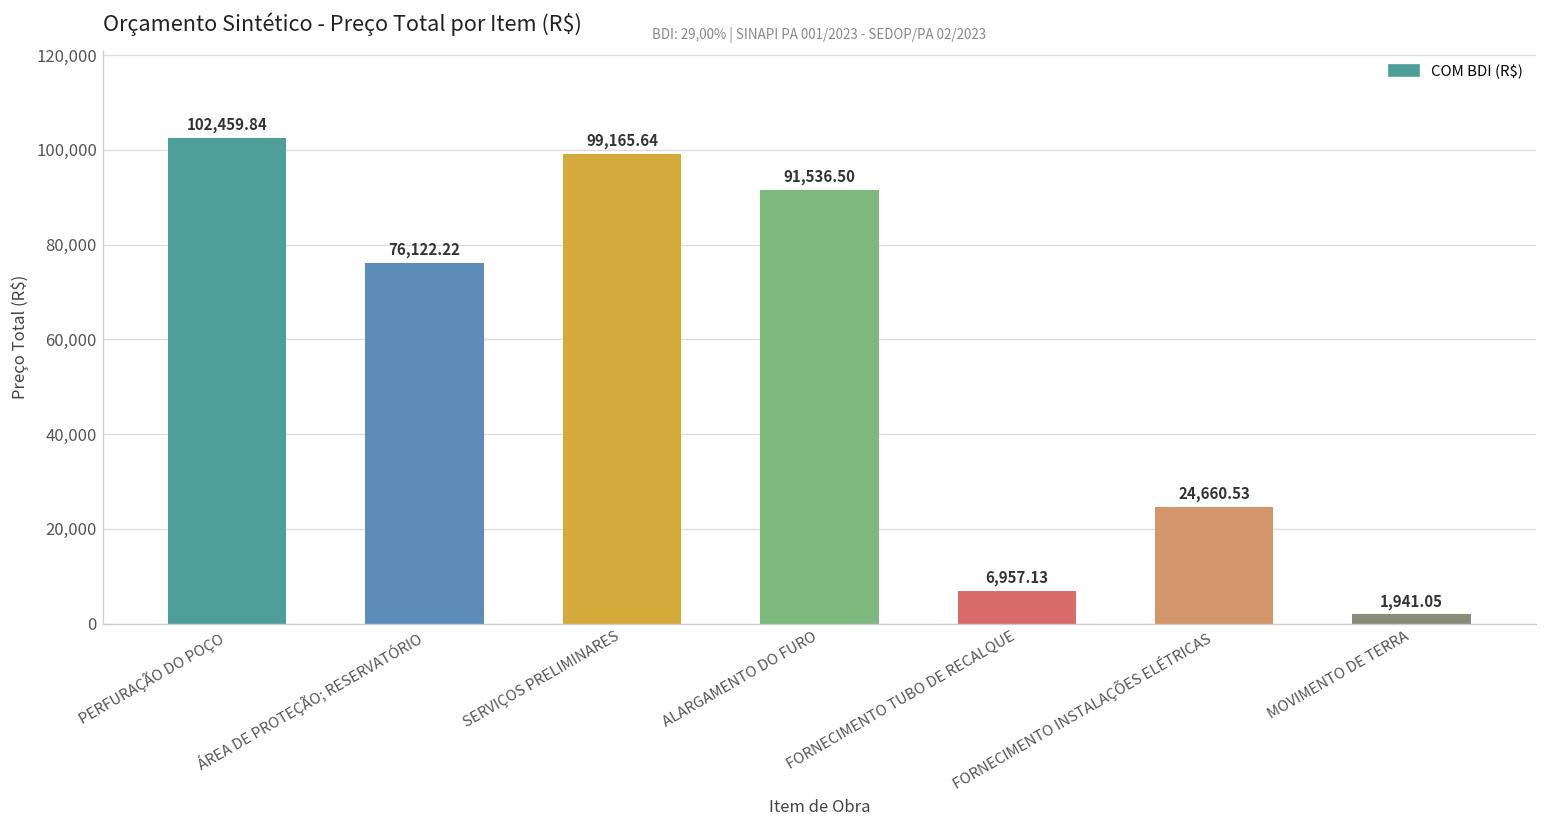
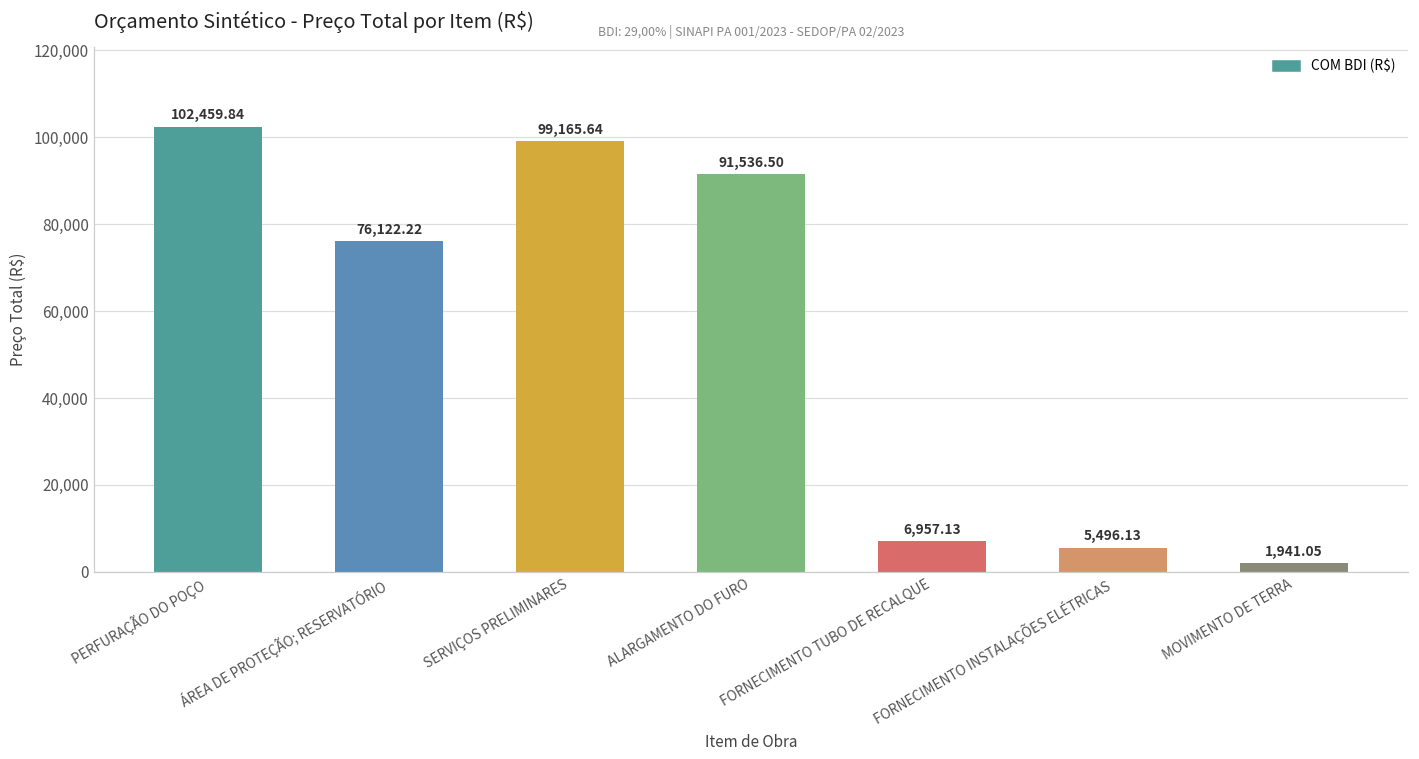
FORNECIMENTO INSTALAÇÕES ELÉTRICAS: 24,660.53 -> 5,496.13
